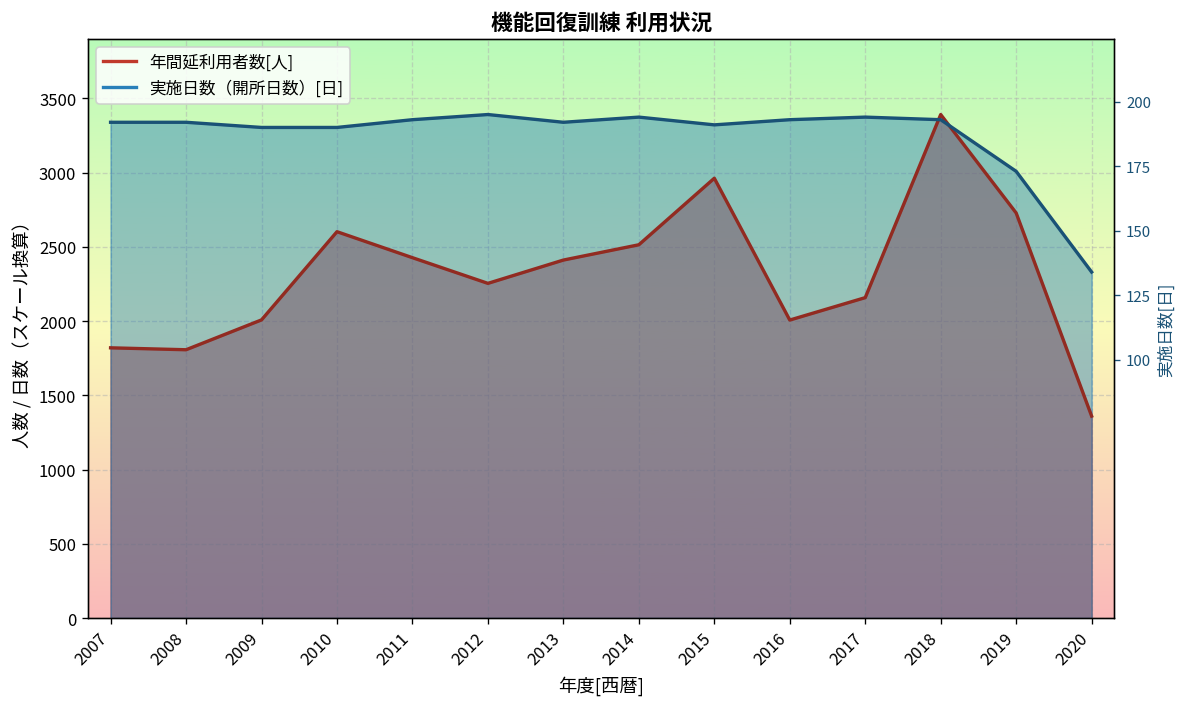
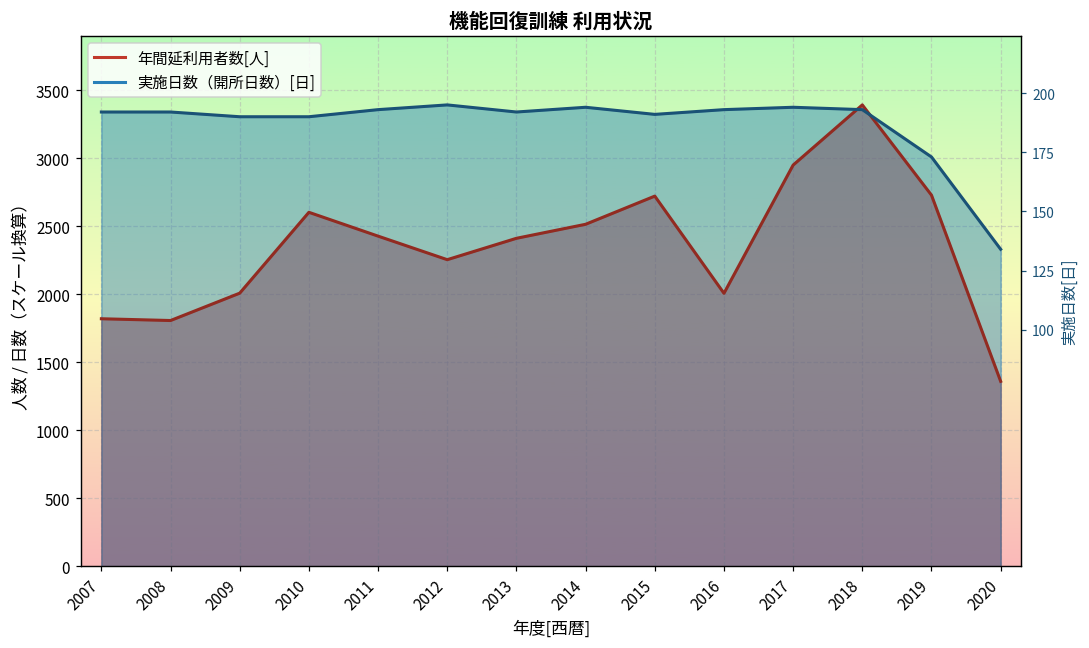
年間延利用者数[人], 2015: 2960 -> 2720
年間延利用者数[人], 2017: 2160 -> 2950
